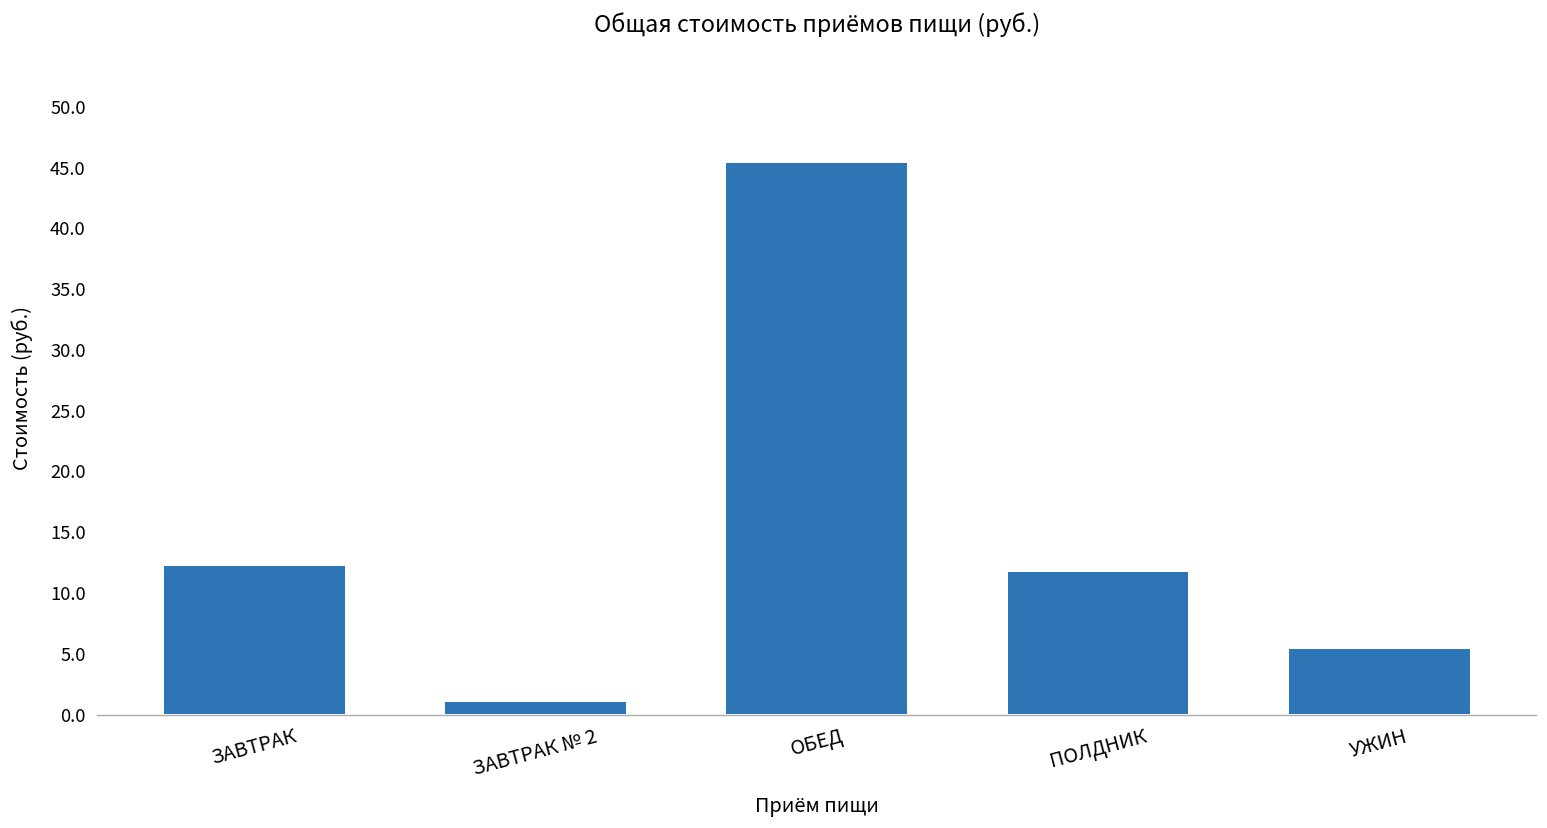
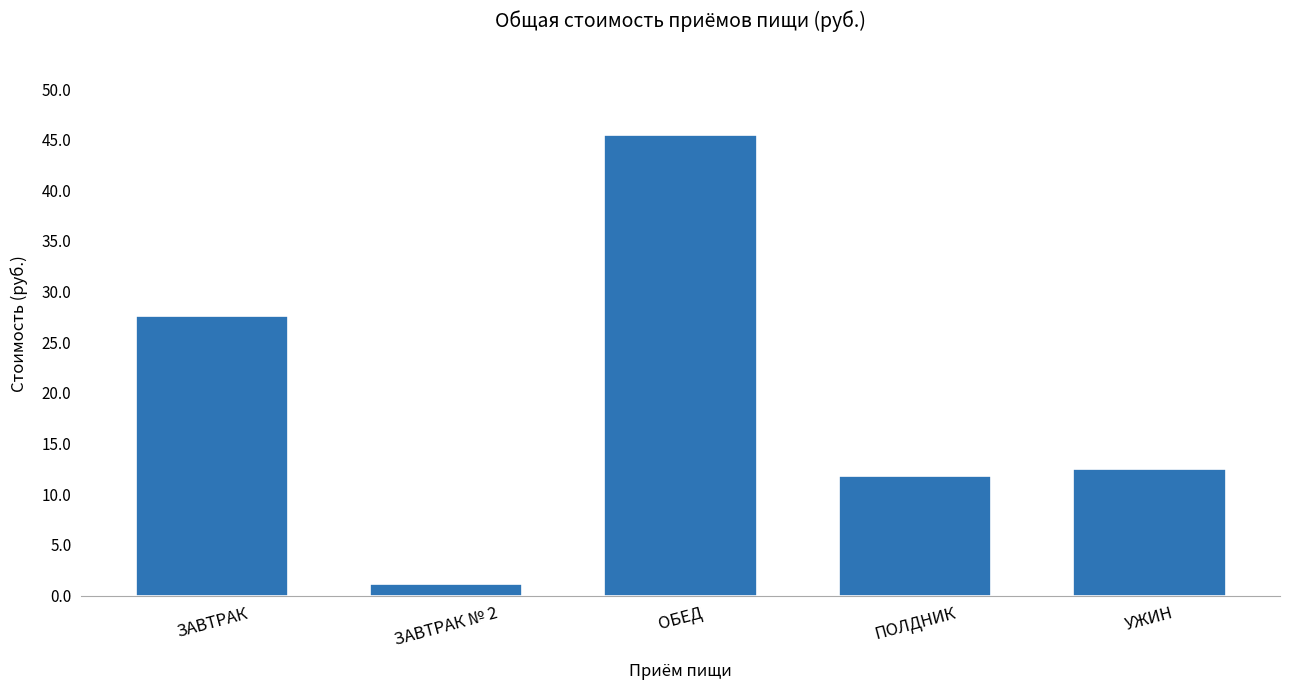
ЗАВТРАК: 12.3 -> 27.6
УЖИН: 5.4 -> 12.5
